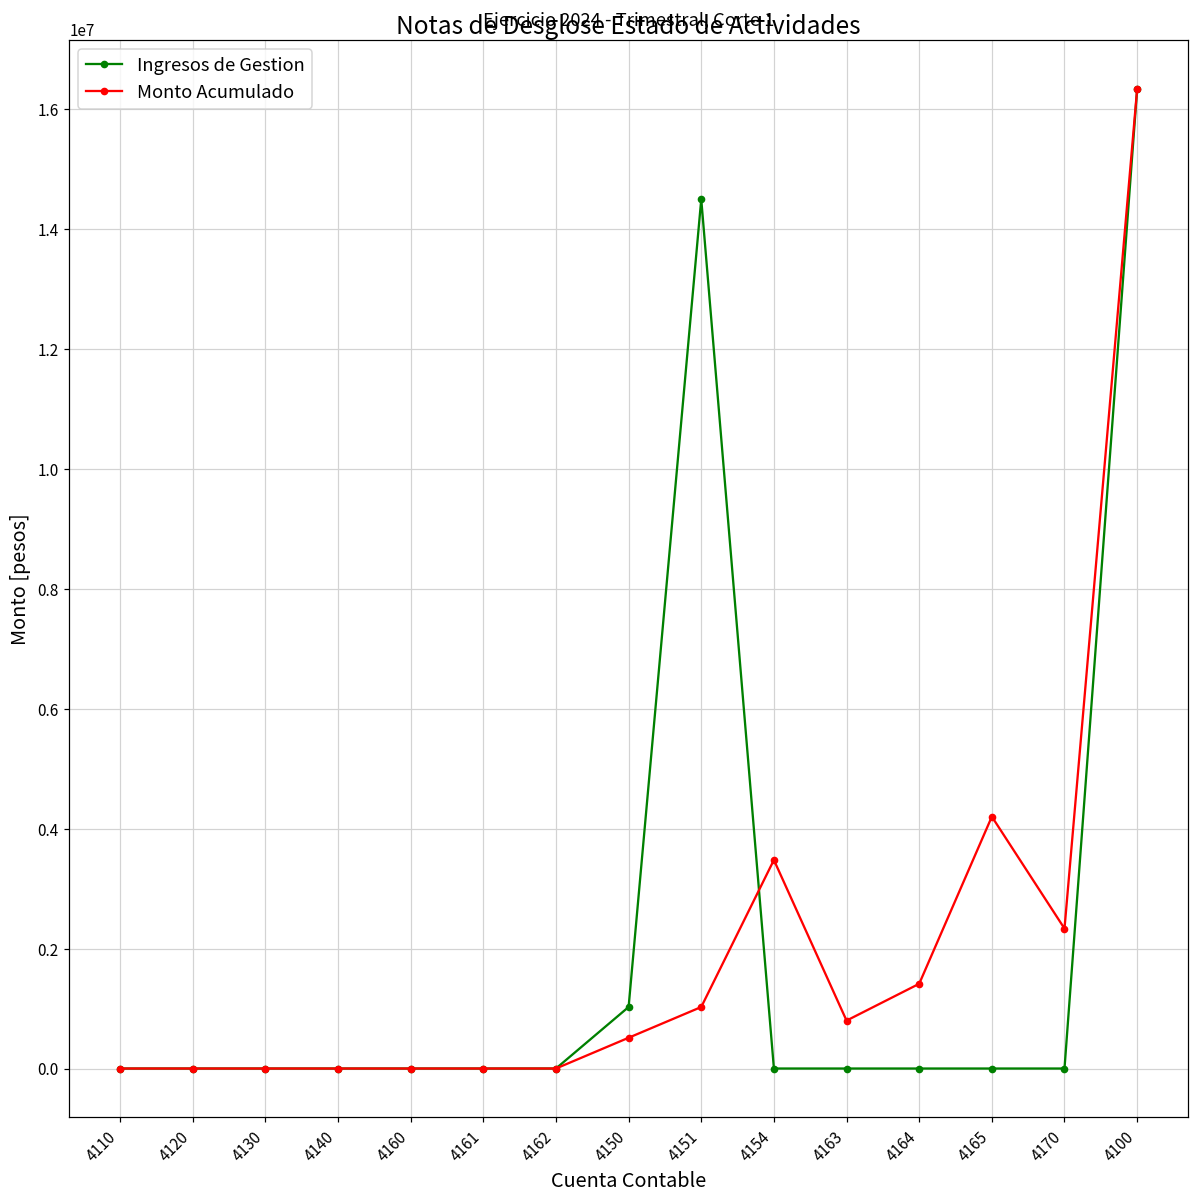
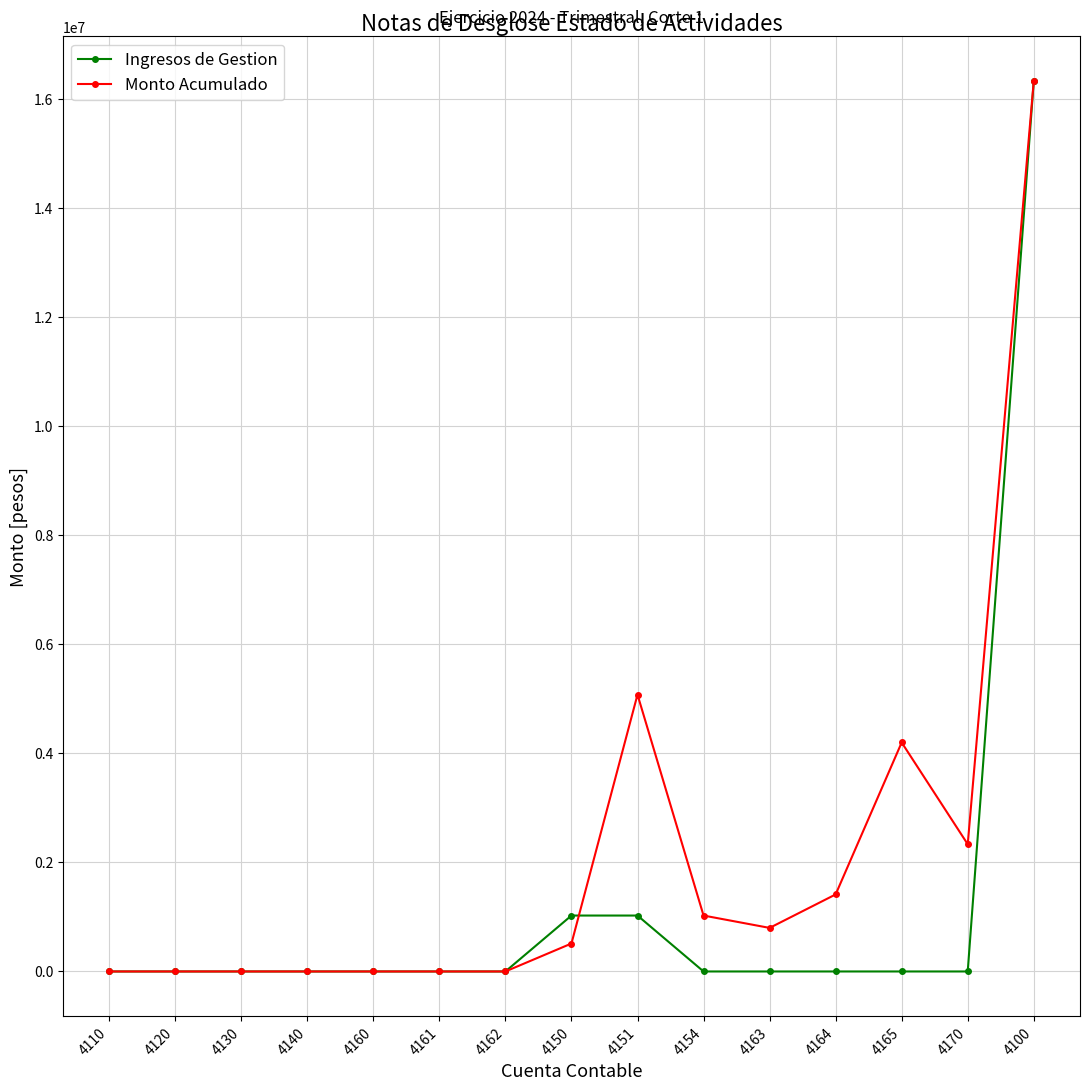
Ingresos de Gestion, 4151: 14500000 -> 1000000
Monto Acumulado, 4151: 1000000 -> 5100000
Monto Acumulado, 4154: 3500000 -> 1000000
